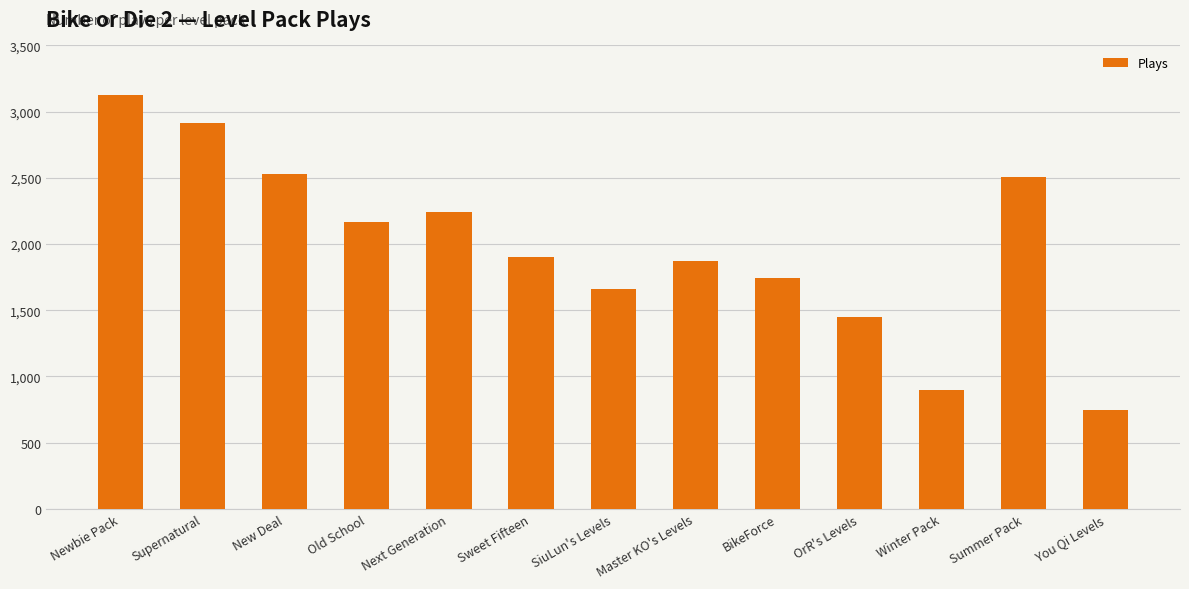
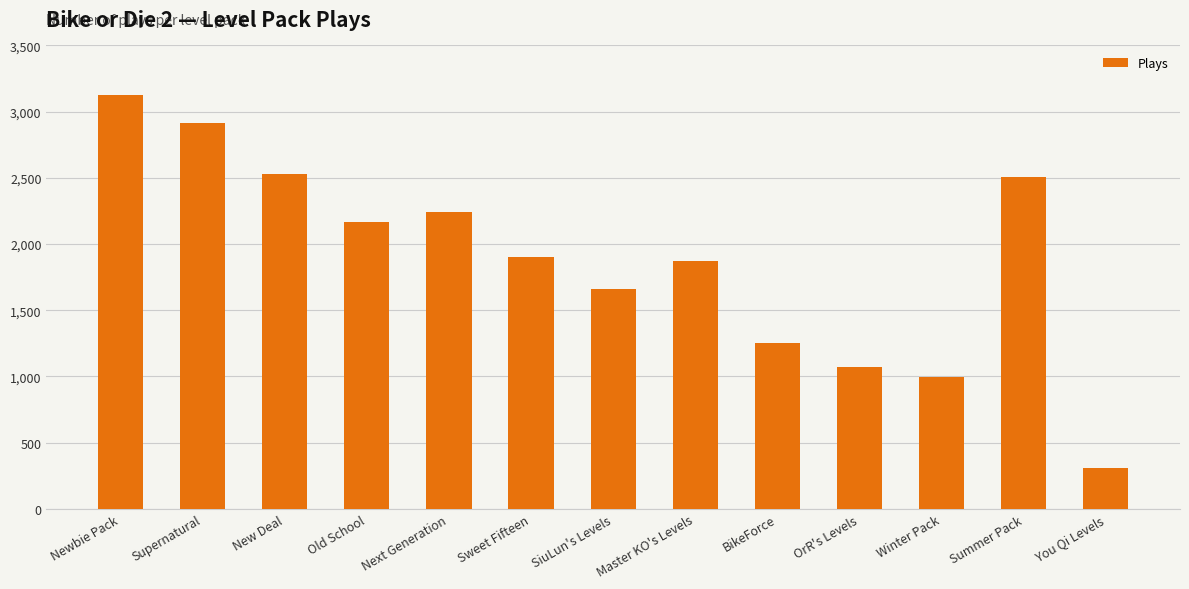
BikeForce: 1,740 -> 1,250
OrR's Levels: 1,450 -> 1,070
Winter Pack: 890 -> 1,000
You Qi Levels: 740 -> 310
